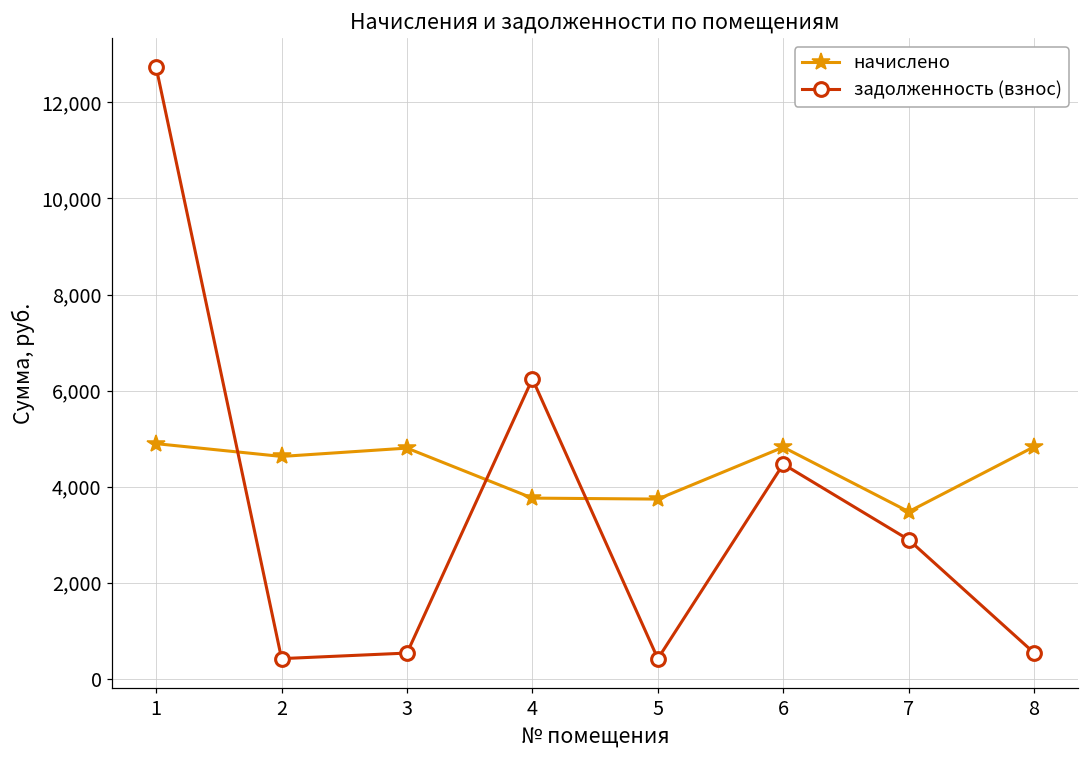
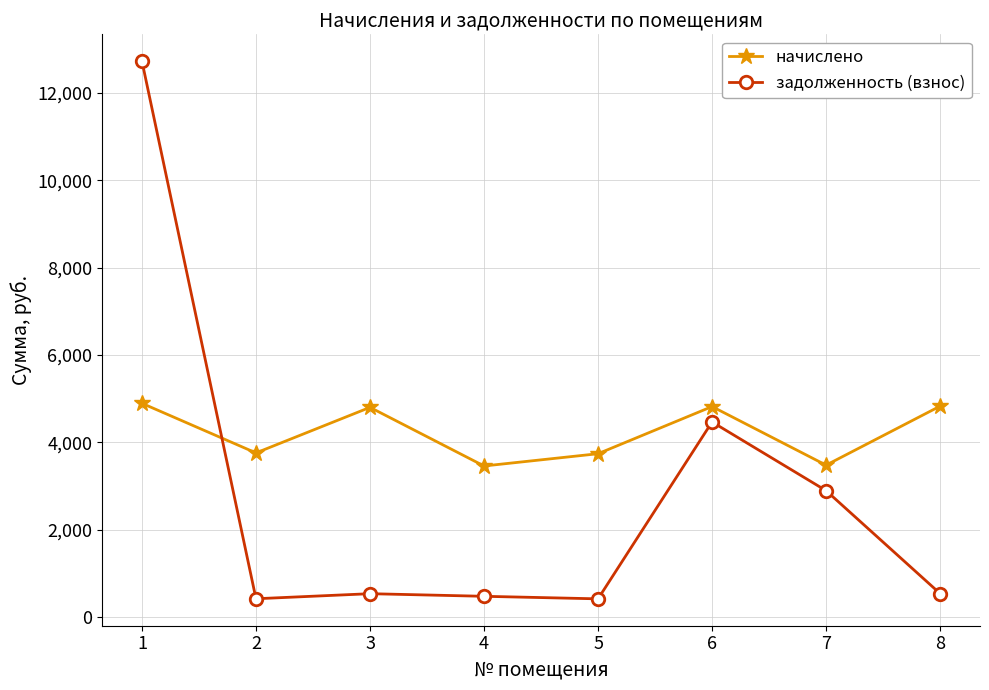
начислено, 2: 4,600 -> 3,800
начислено, 4: 3,800 -> 3,500
задолженность (взнос), 4: 6,200 -> 500
